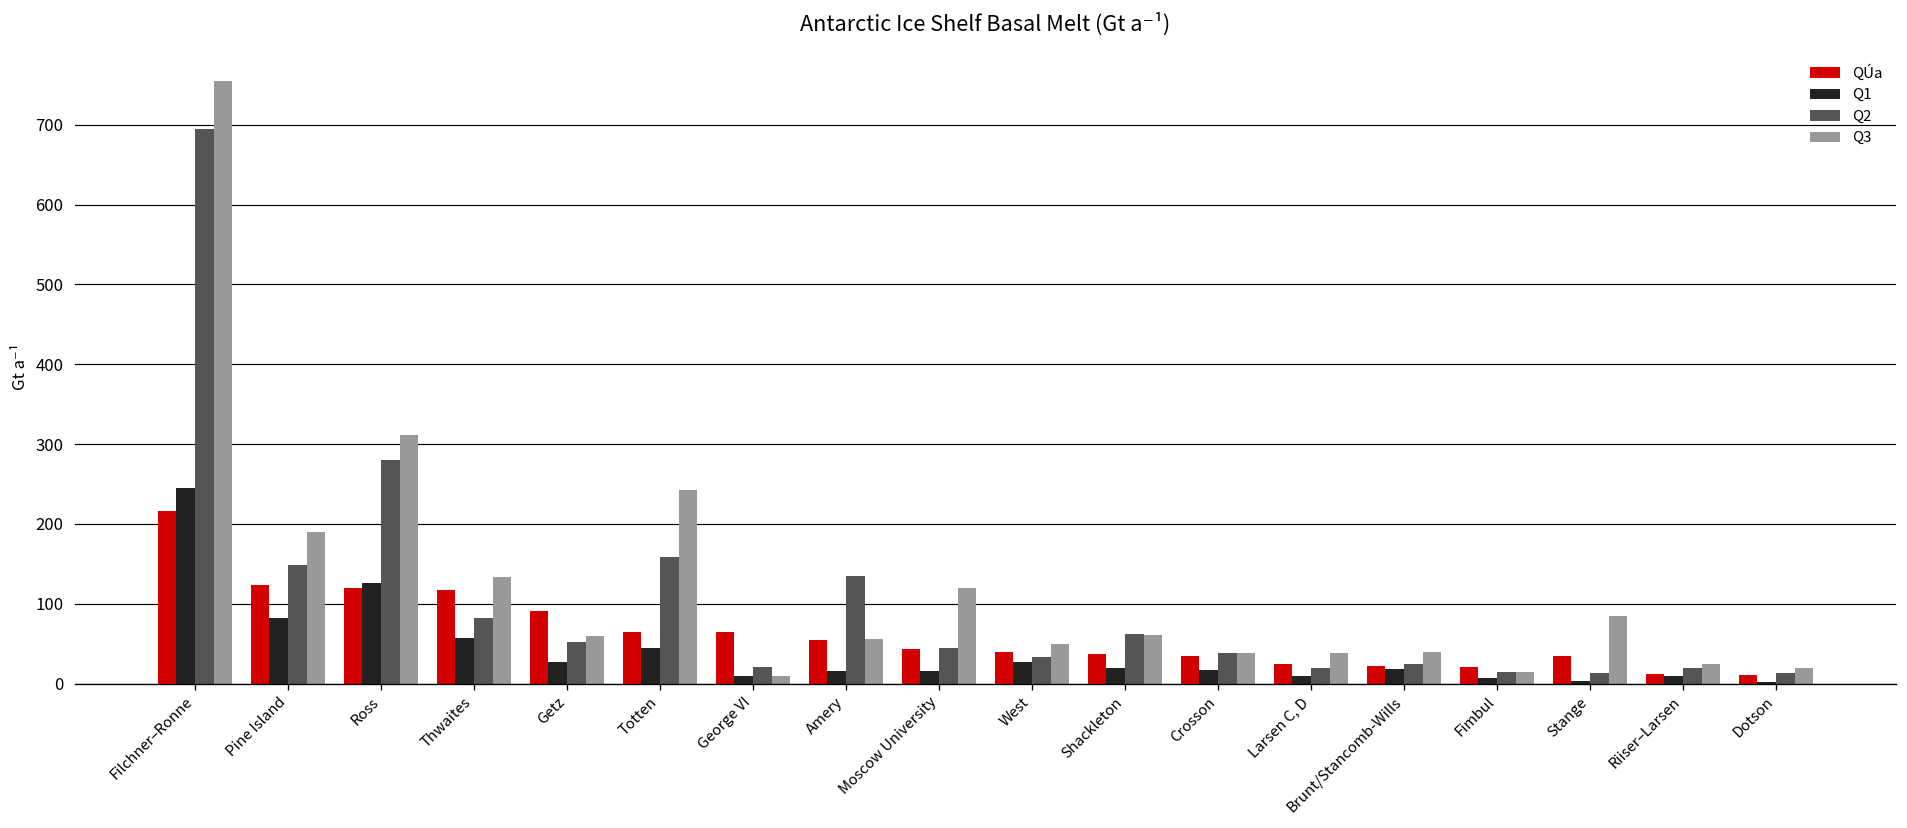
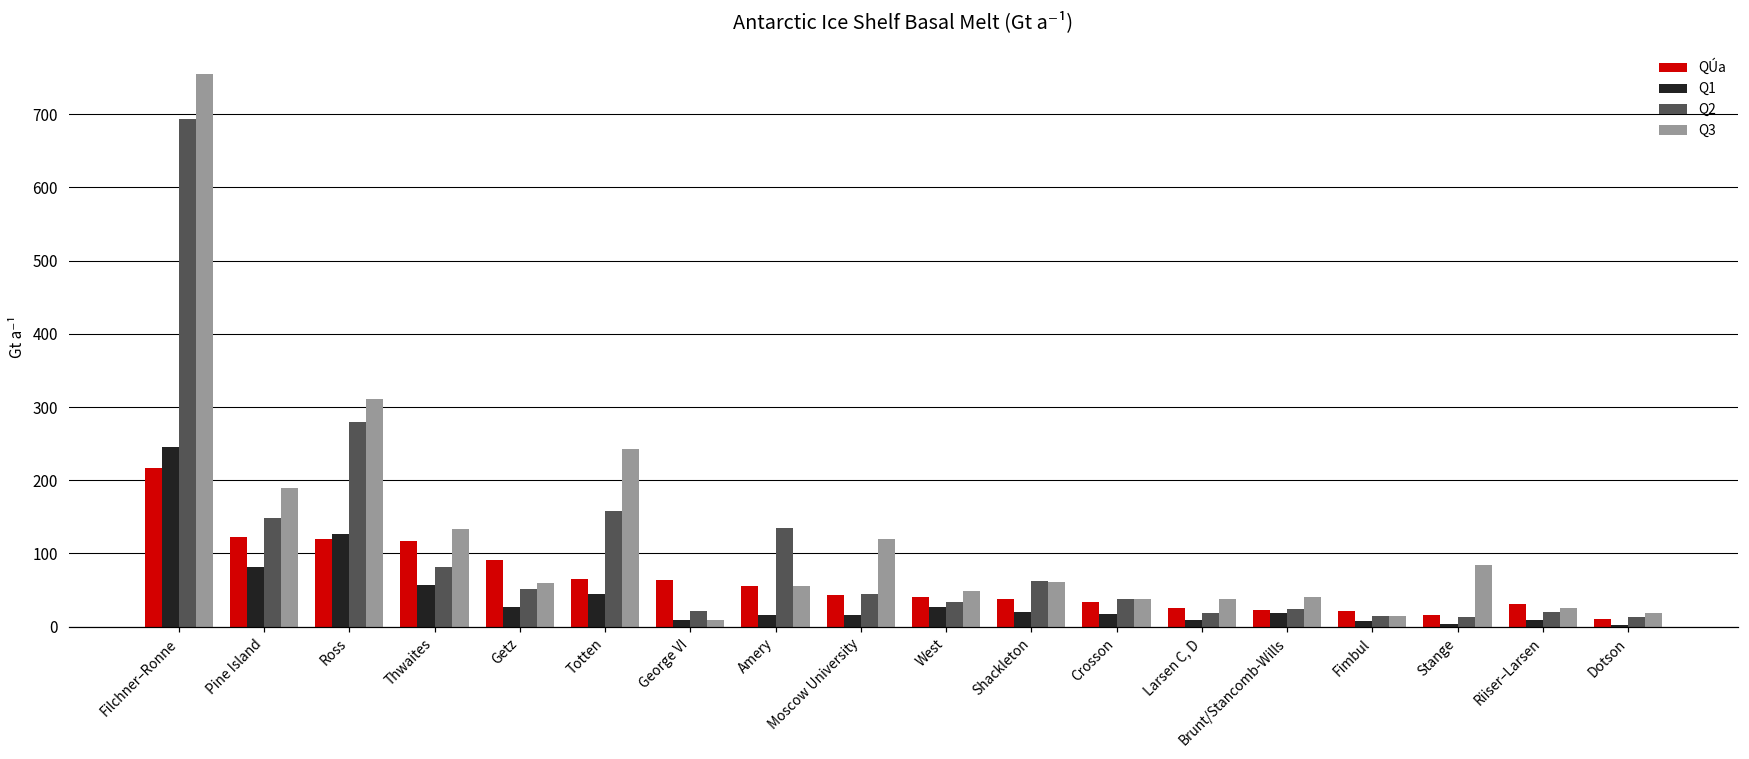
QÚa, Stange: 40 -> 20
QÚa, Riiser–Larsen: 10 -> 30
